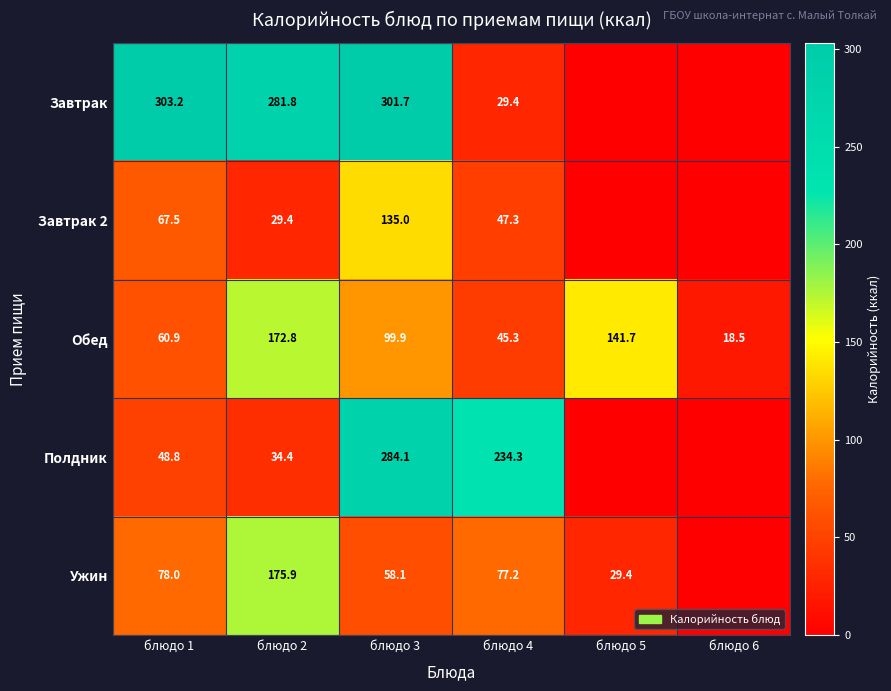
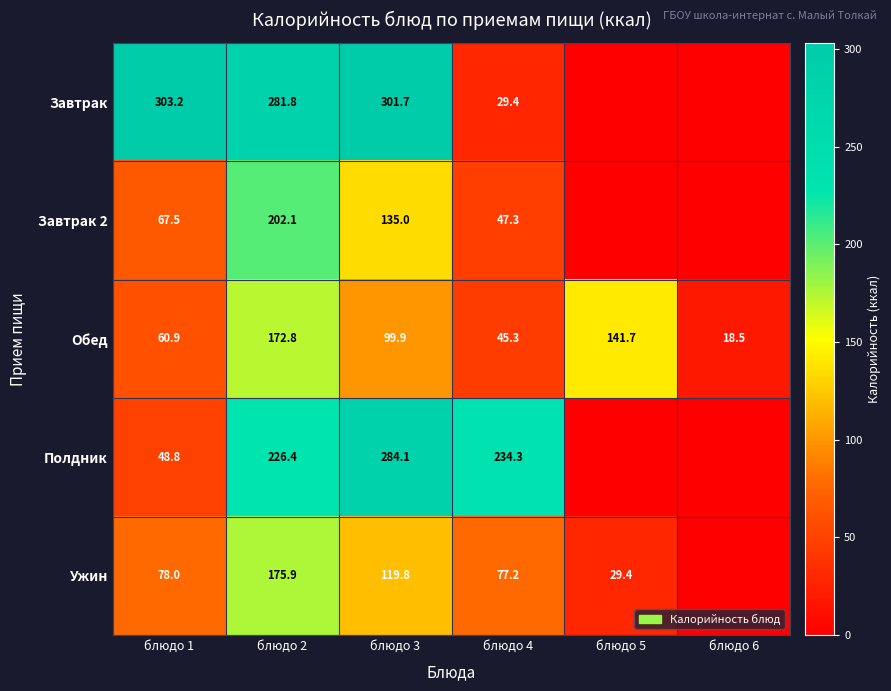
Завтрак 2, блюдо 2: 29.4 -> 202.1
Полдник, блюдо 2: 34.4 -> 226.4
Ужин, блюдо 3: 58.1 -> 119.8
